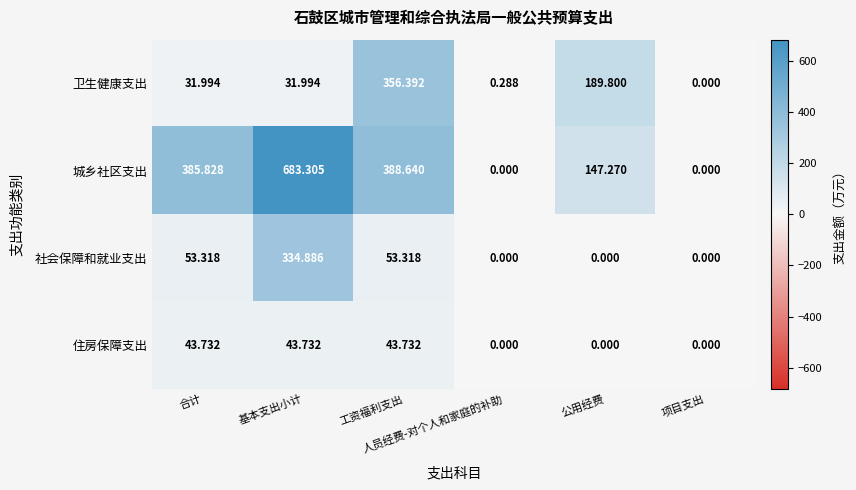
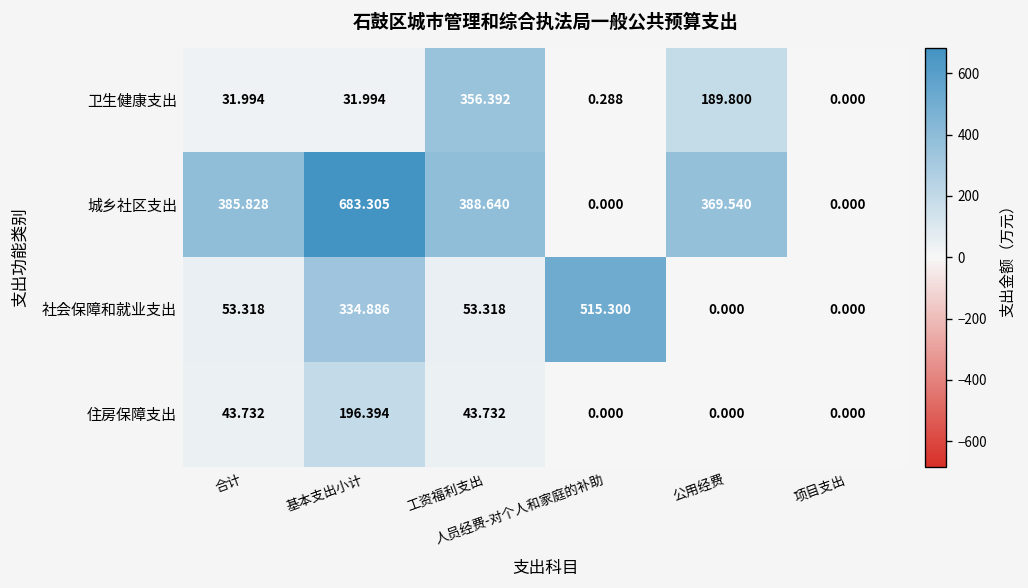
城乡社区支出, 公用经费: 147.270 -> 369.540
社会保障和就业支出, 人员经费-对个人和家庭的补助: 0.000 -> 515.300
住房保障支出, 基本支出小计: 43.732 -> 196.394
